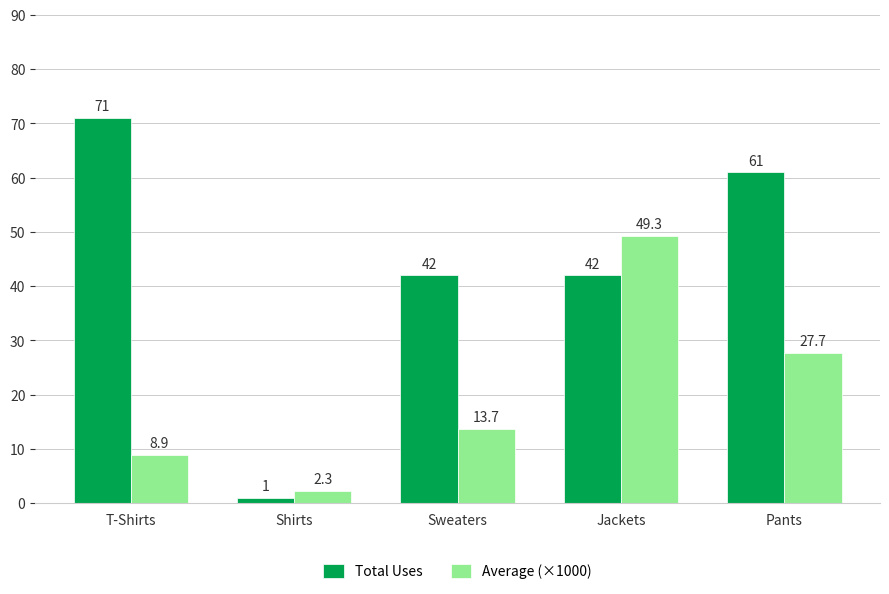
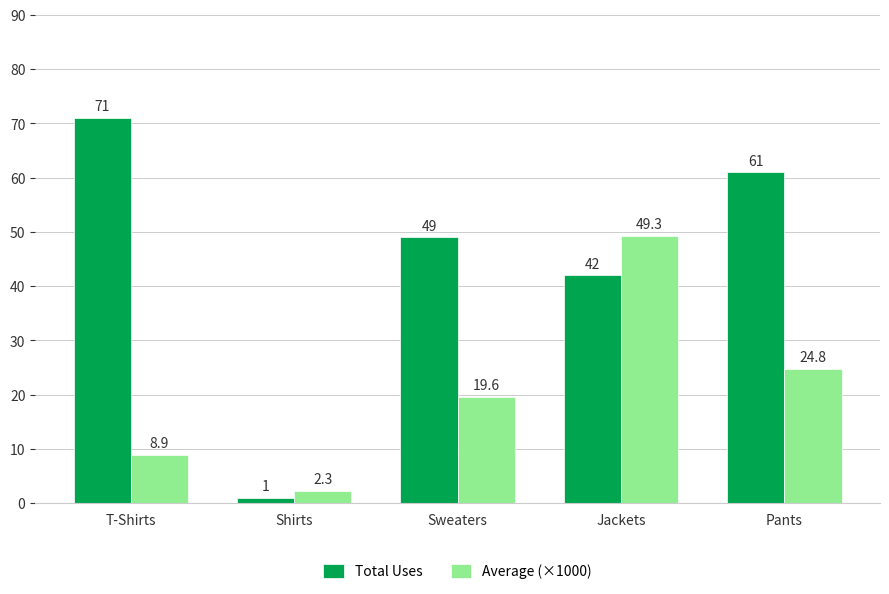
Total Uses, Sweaters: 42 -> 49
Average (×1000), Sweaters: 13.7 -> 19.6
Average (×1000), Pants: 27.7 -> 24.8
